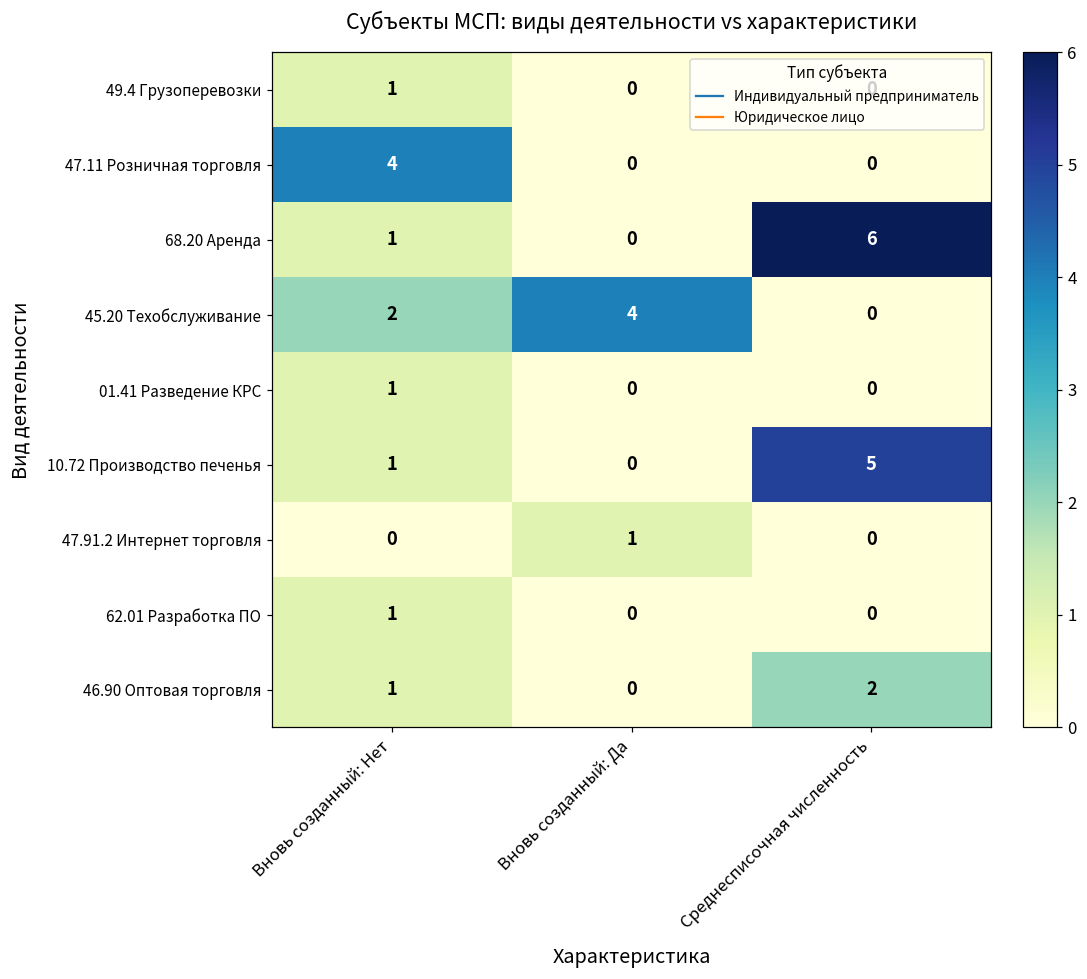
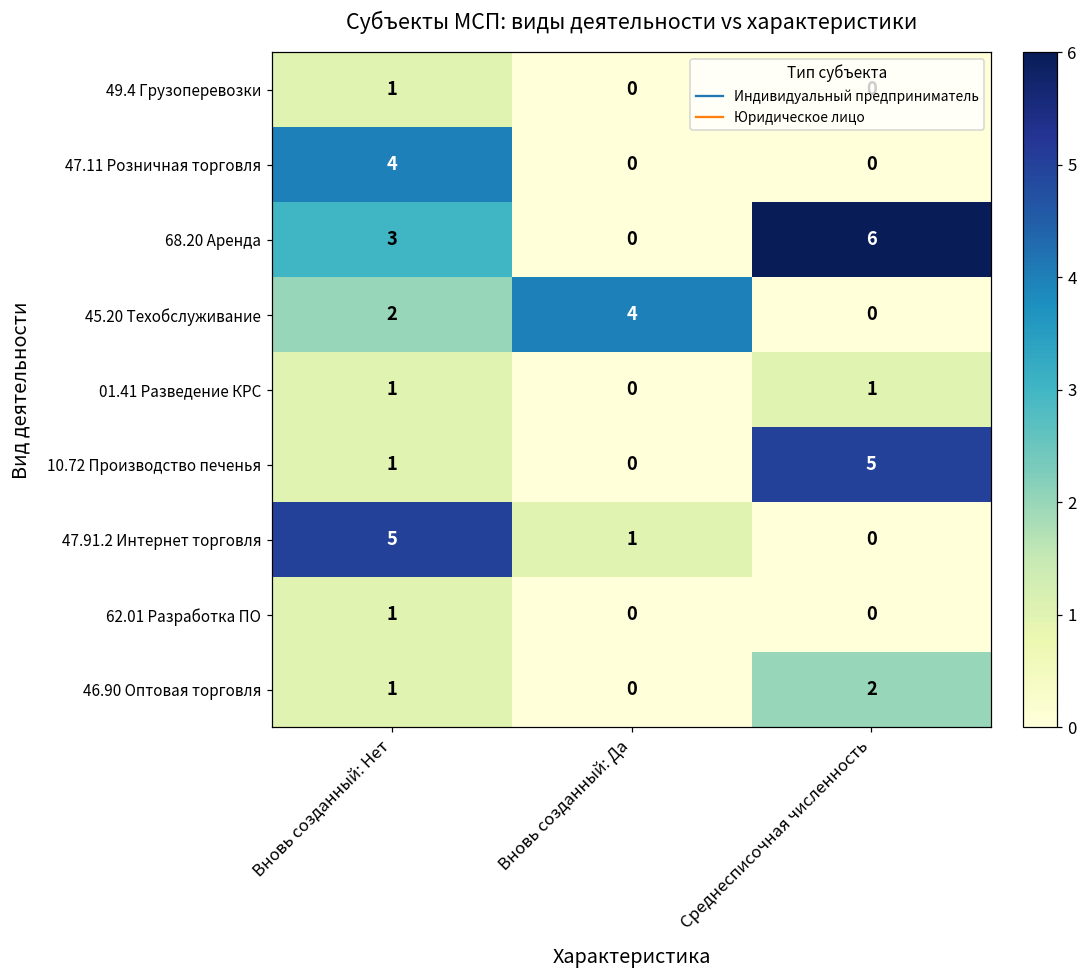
68.20 Аренда, Вновь созданный: Нет: 1 -> 3
01.41 Разведение КРС, Среднесписочная численность: 0 -> 1
47.91.2 Интернет торговля, Вновь созданный: Нет: 0 -> 5
